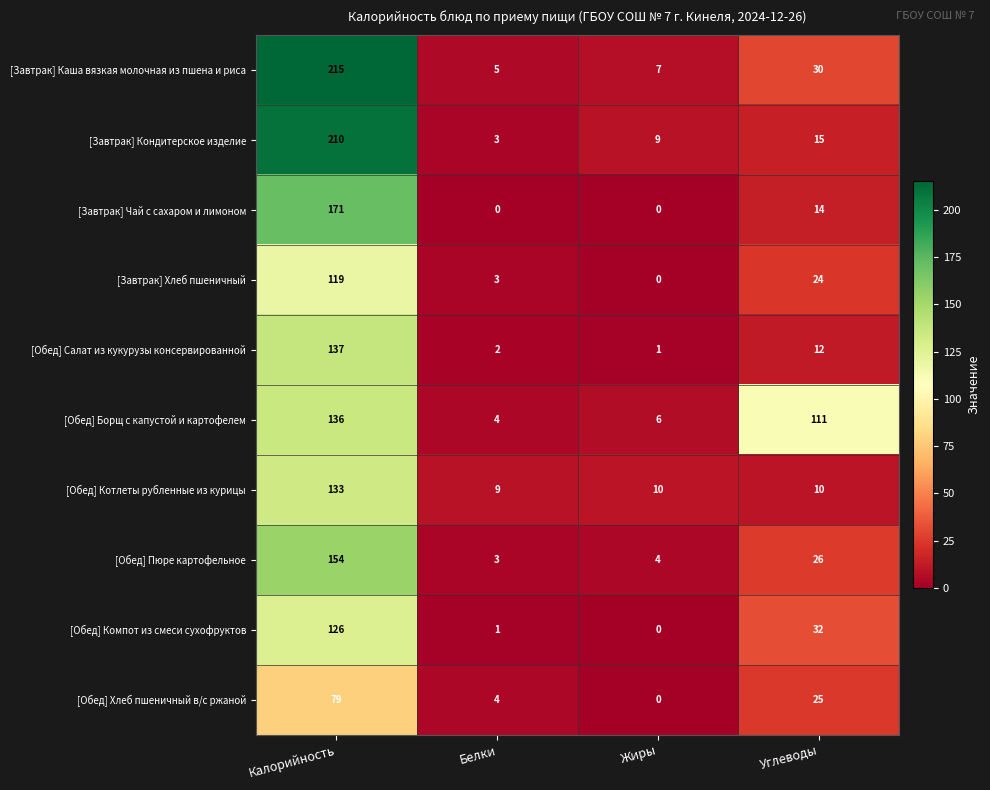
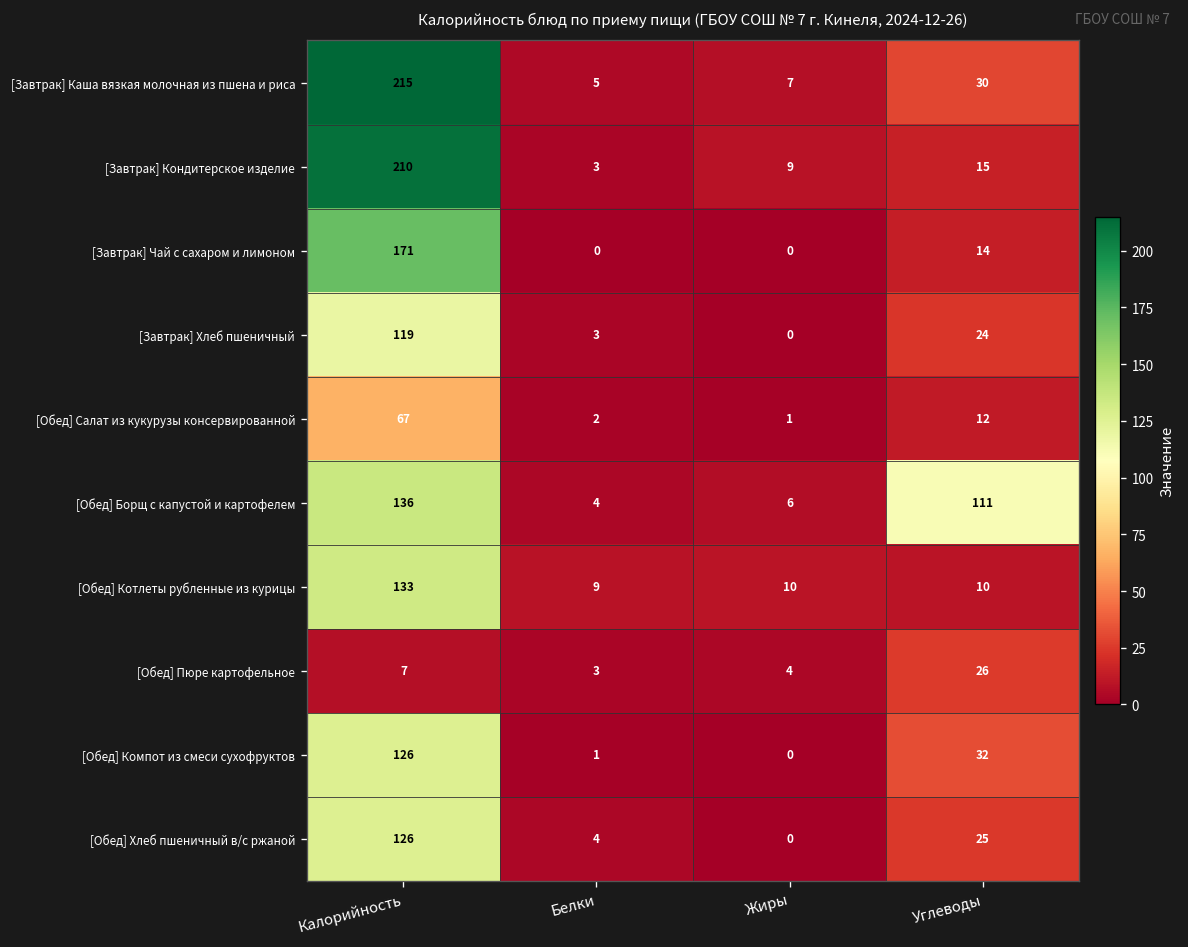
[Обед] Салат из кукурузы консервированной, Калорийность: 137 -> 67
[Обед] Пюре картофельное, Калорийность: 154 -> 7
[Обед] Хлеб пшеничный в/с ржаной, Калорийность: 79 -> 126
